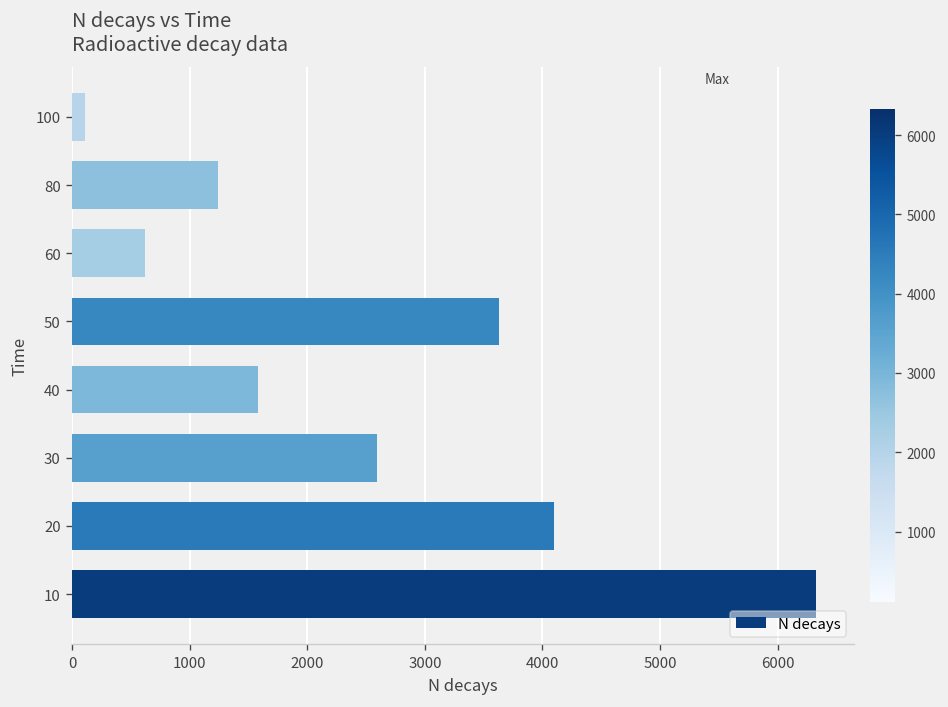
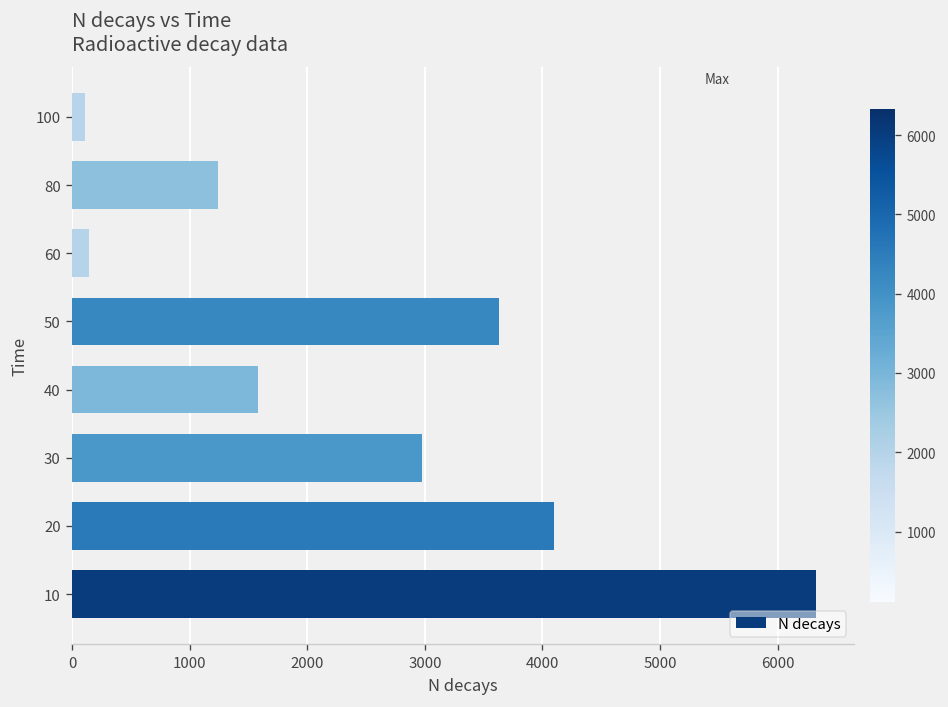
60: 600 -> 100
30: 2600 -> 3000
